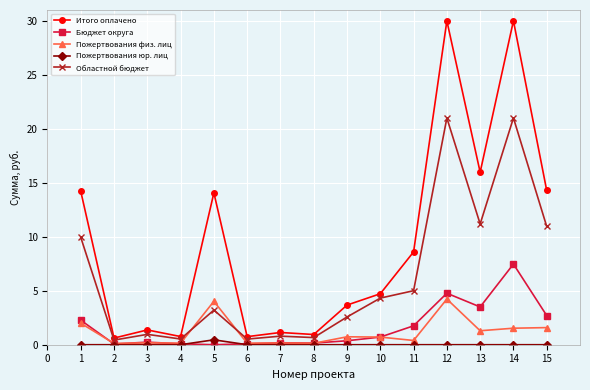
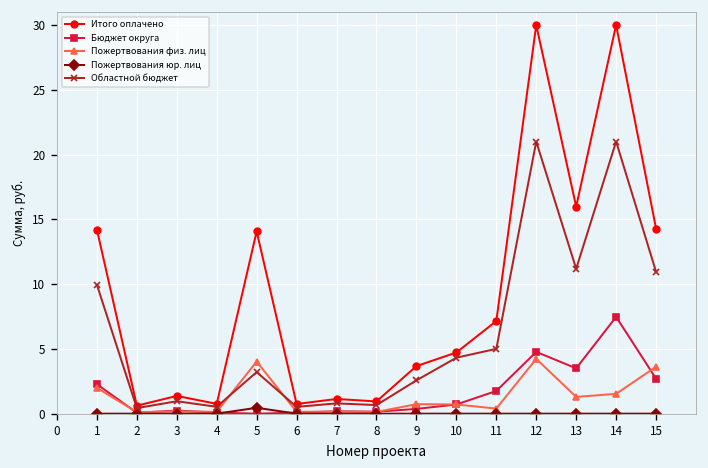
Итого оплачено, 11: 8.6 -> 7.1
Пожертвования физ. лиц, 15: 1.6 -> 3.6
